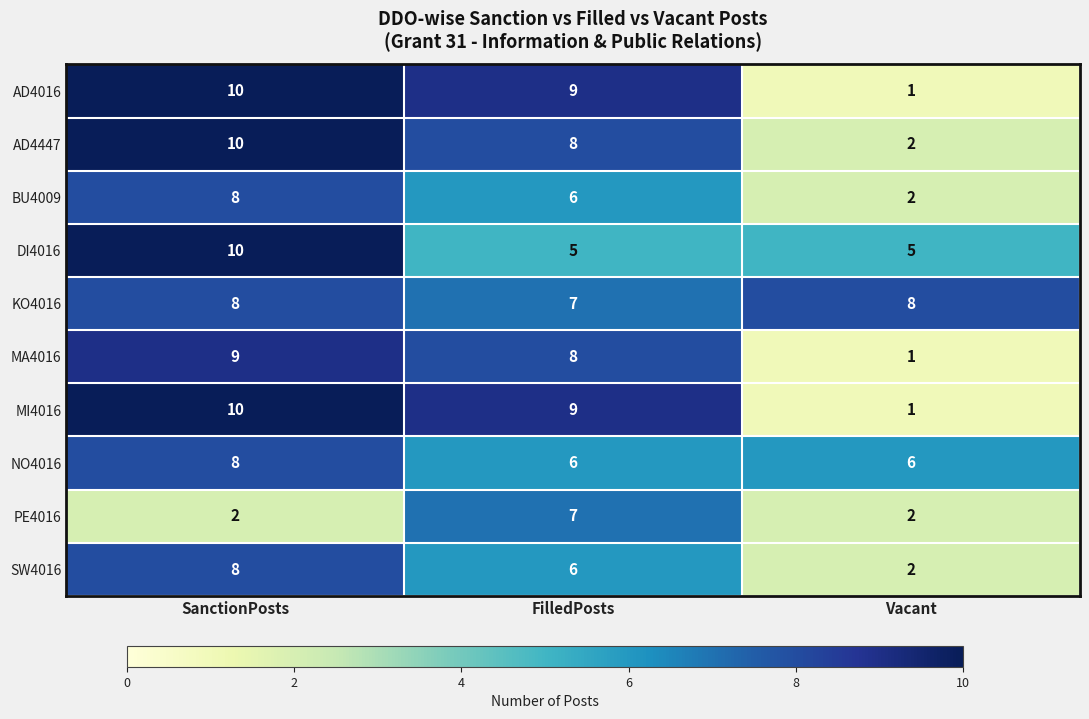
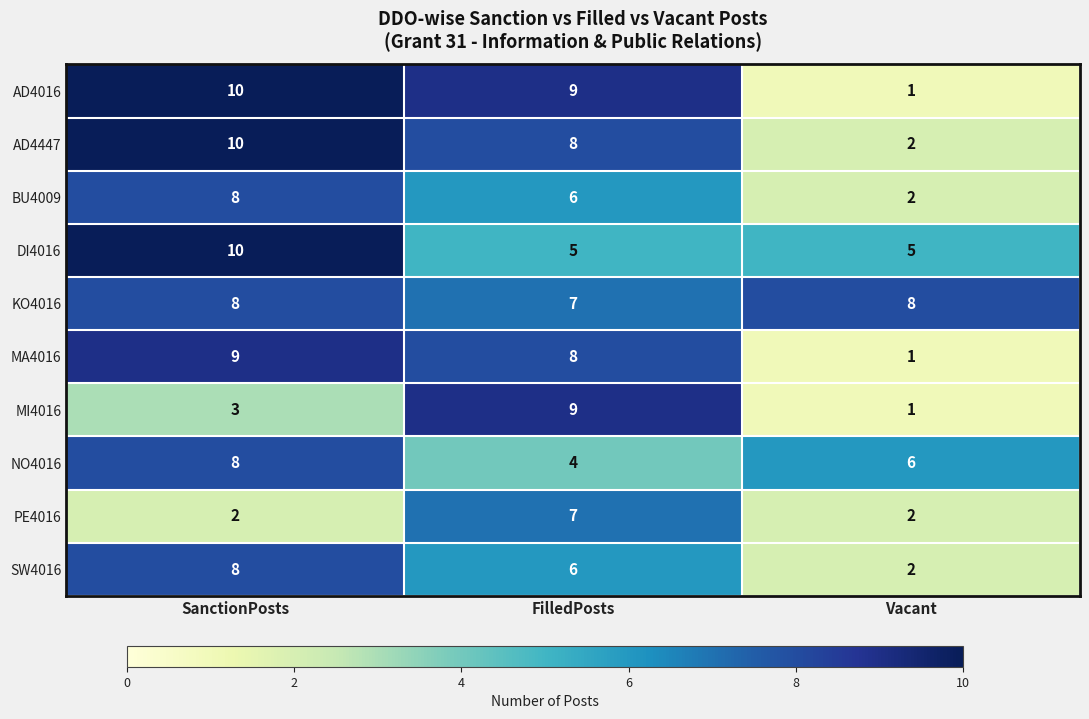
MI4016, SanctionPosts: 10 -> 3
NO4016, FilledPosts: 6 -> 4
